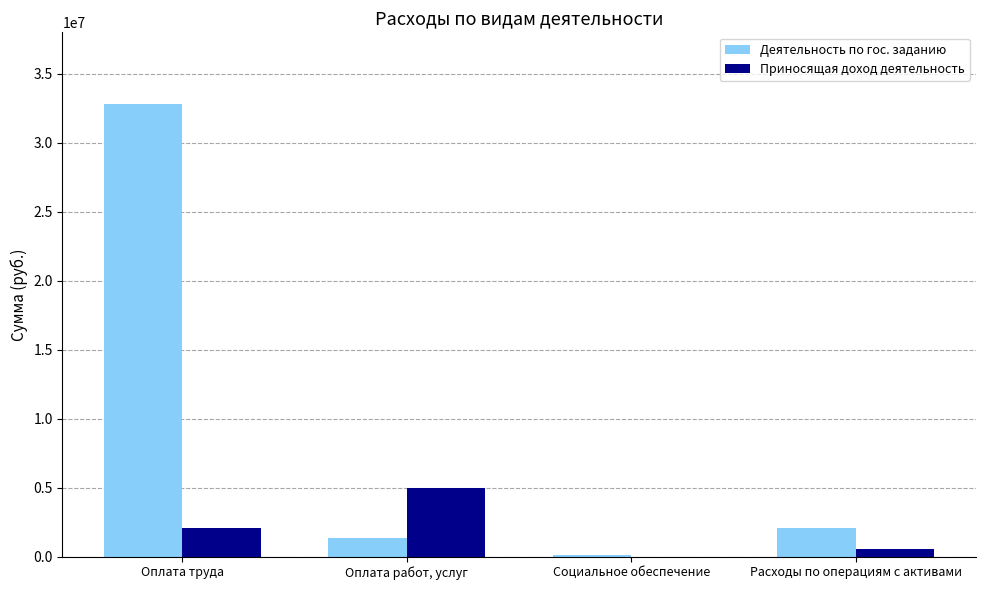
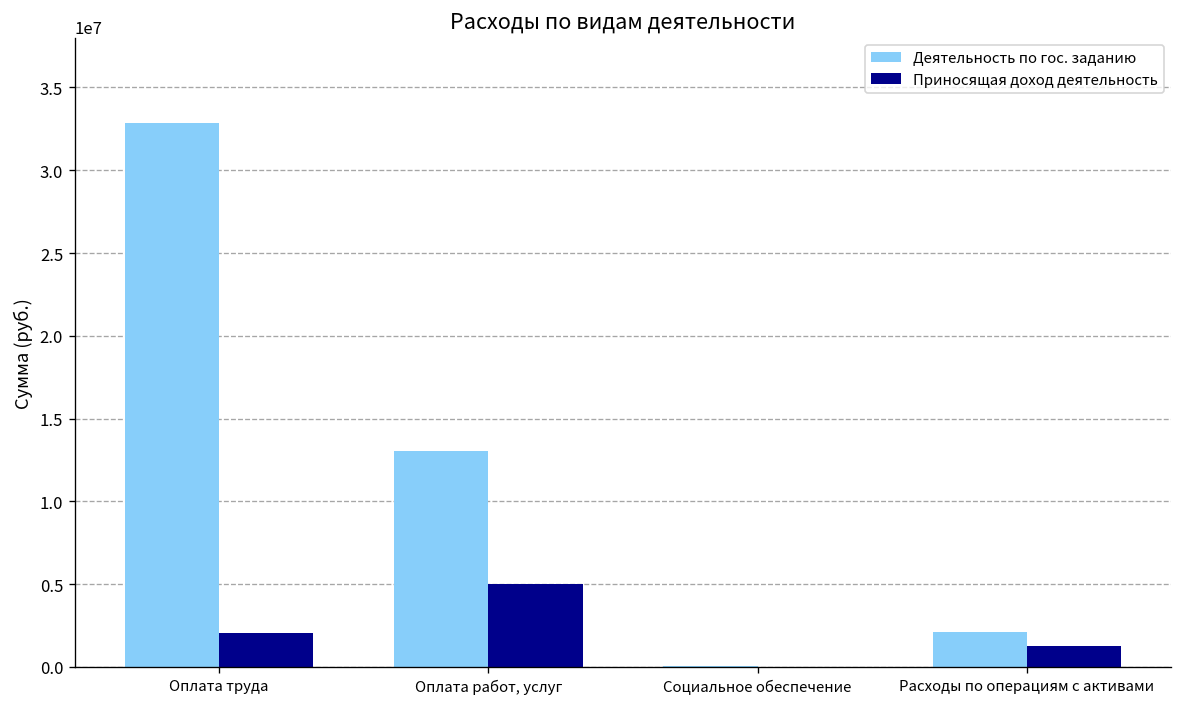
Деятельность по гос. заданию, Оплата работ, услуг: 1400000 -> 13100000
Приносящая доход деятельность, Расходы по операциям с активами: 500000 -> 1300000
